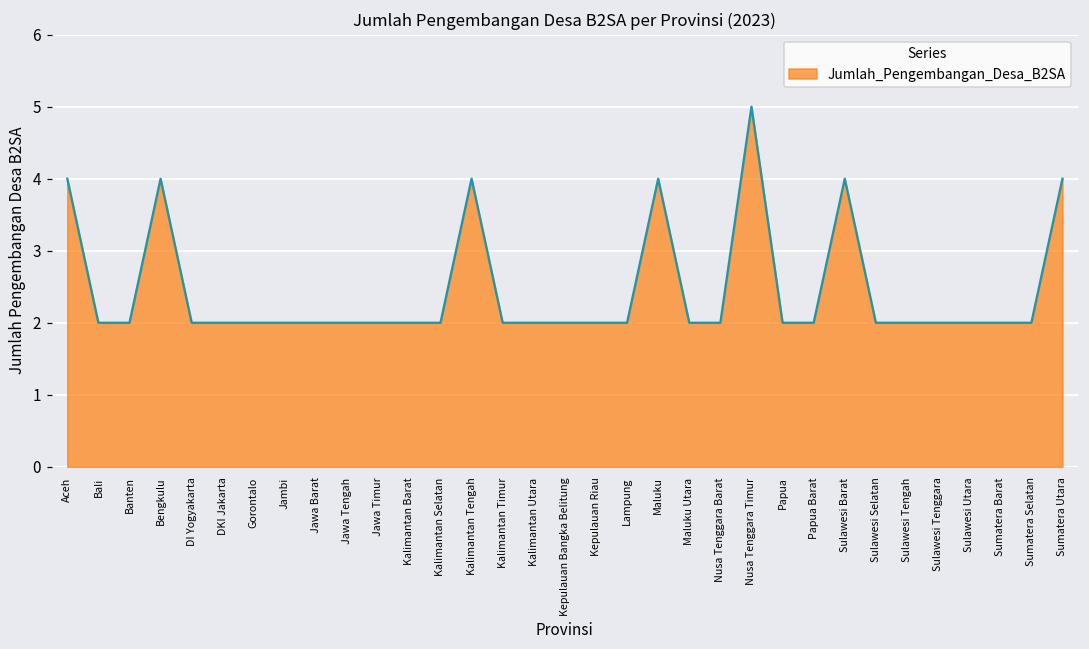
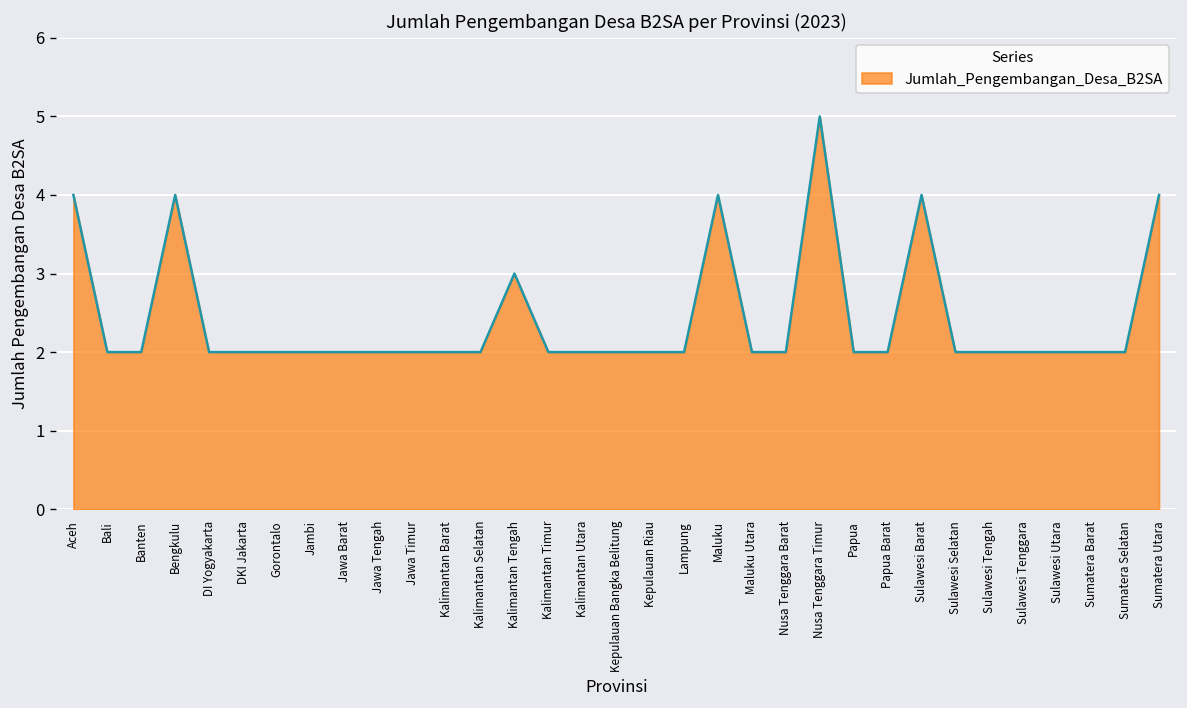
Kalimantan Tengah: 4 -> 3
